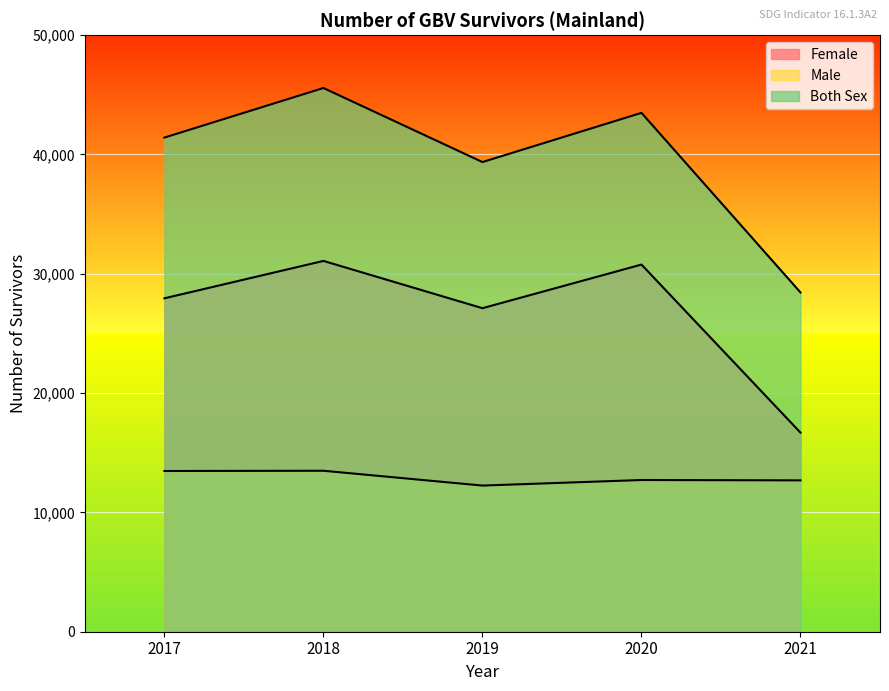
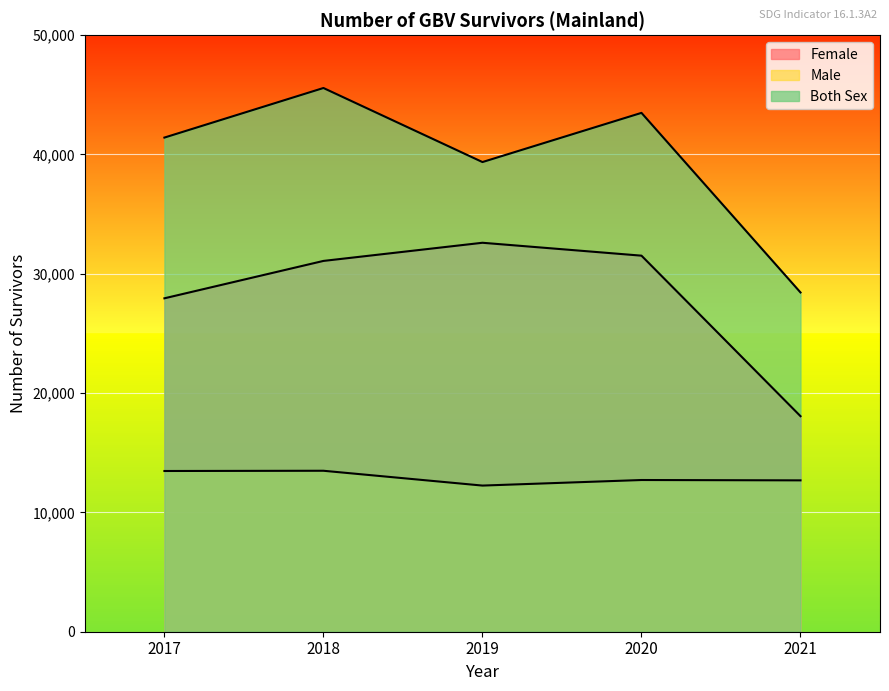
Female, 2019: 27,100 -> 32,600
Female, 2020: 30,800 -> 31,500
Female, 2021: 16,700 -> 18,100
